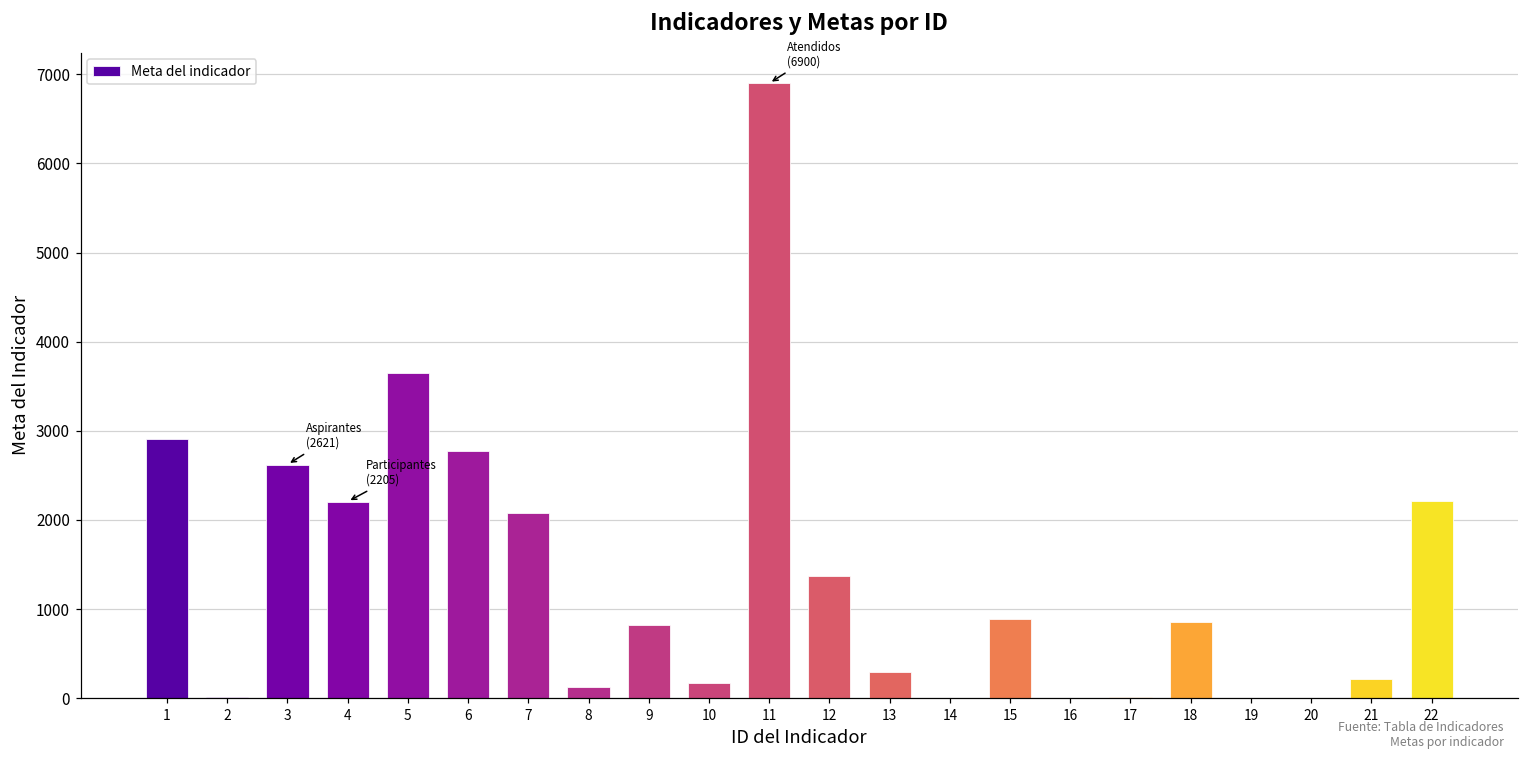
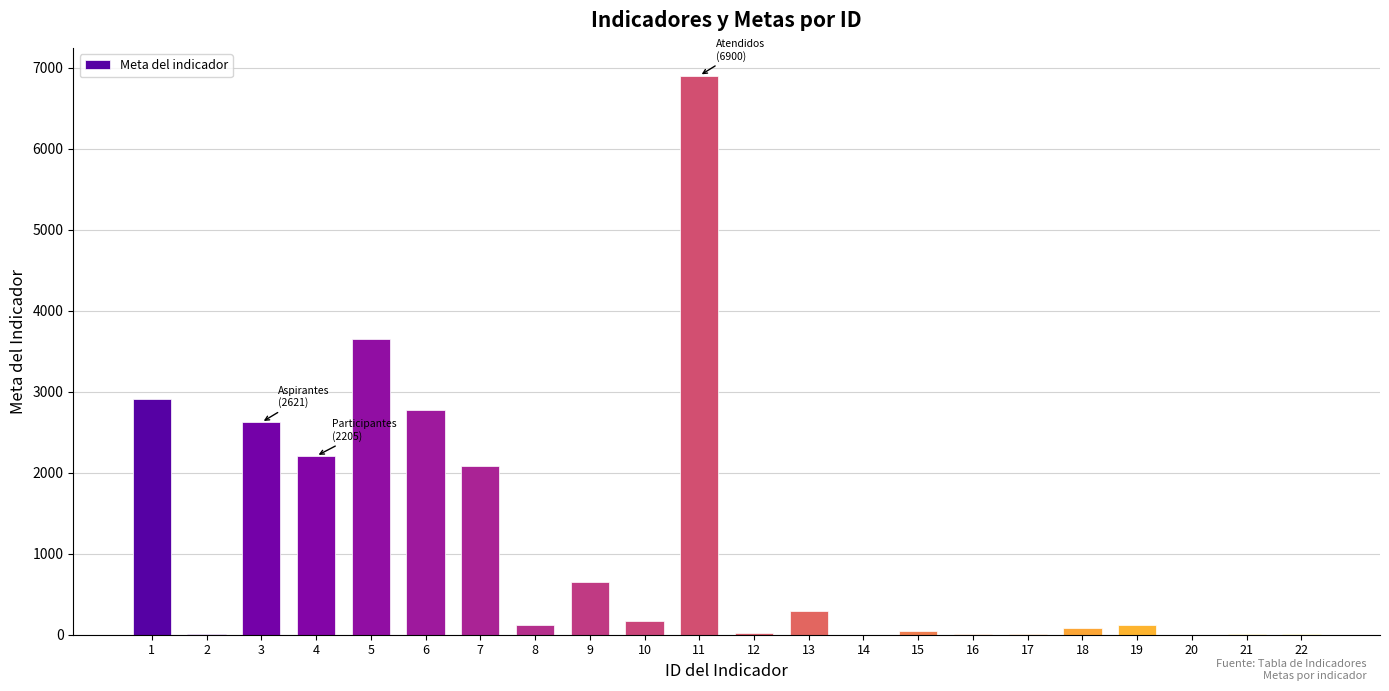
9: 800 -> 700
12: 1400 -> 0
15: 900 -> 0
18: 900 -> 100
19: 0 -> 100
21: 200 -> 0
22: 2200 -> 0
